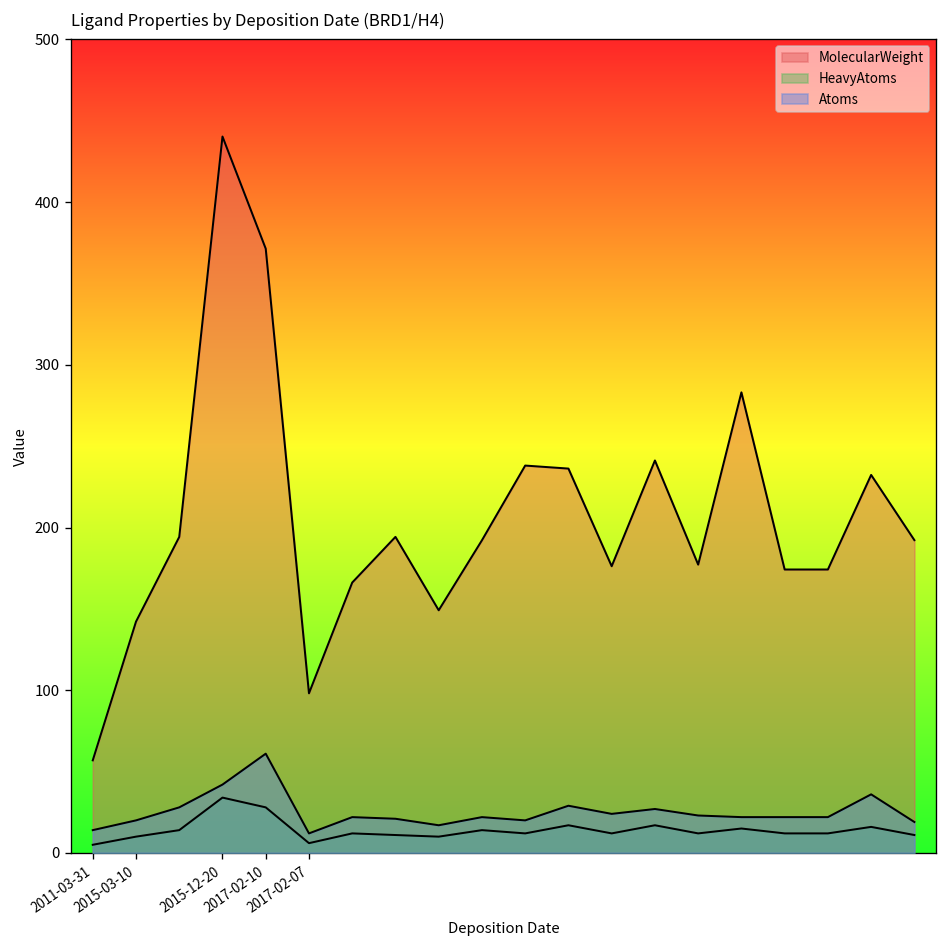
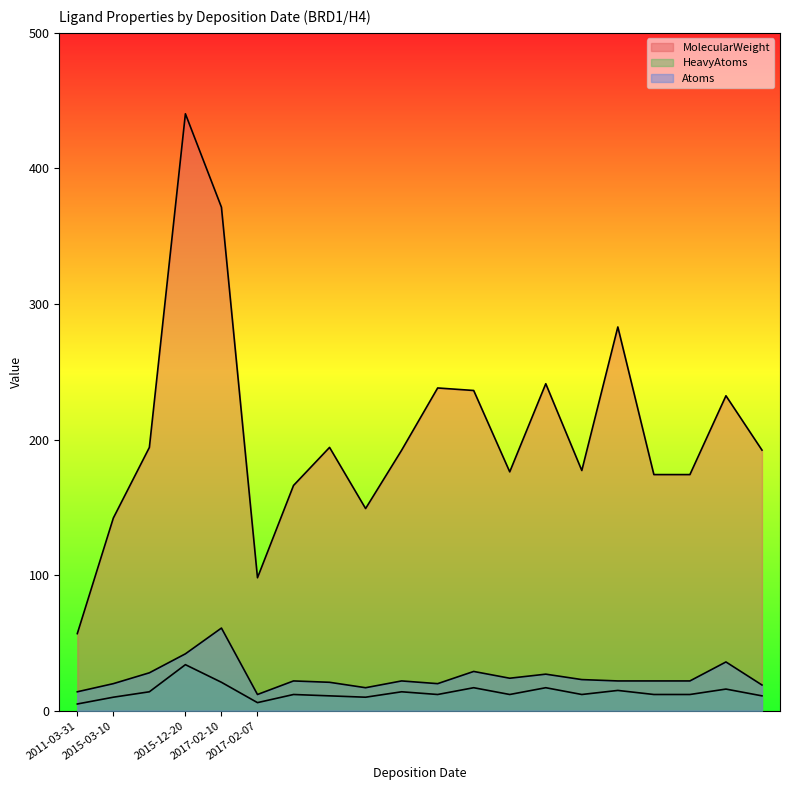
HeavyAtoms, 2017-02-10: 28 -> 21
